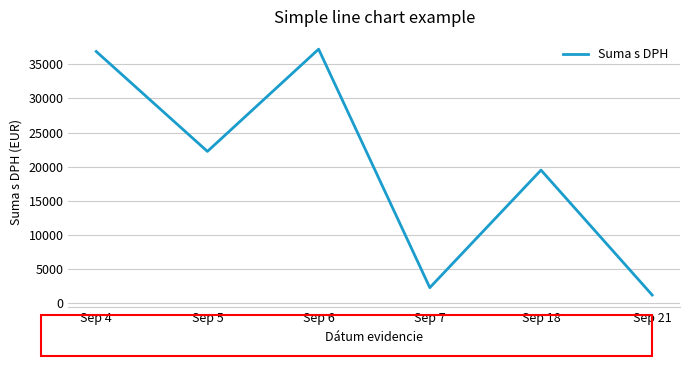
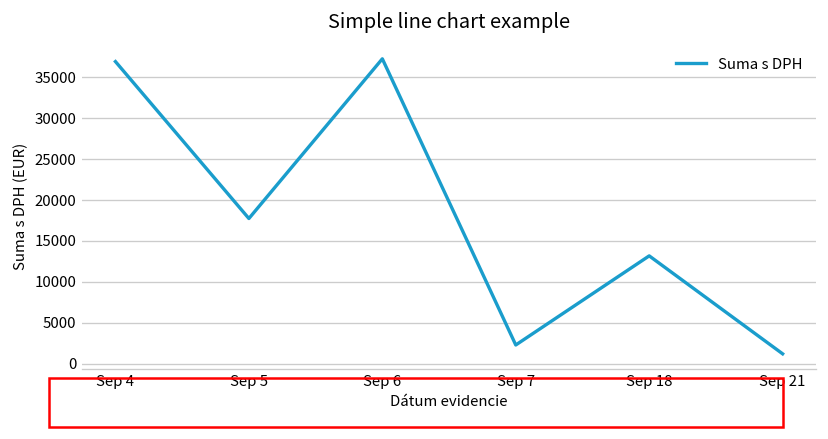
Sep 5: 22000 -> 18000
Sep 18: 19000 -> 13000
